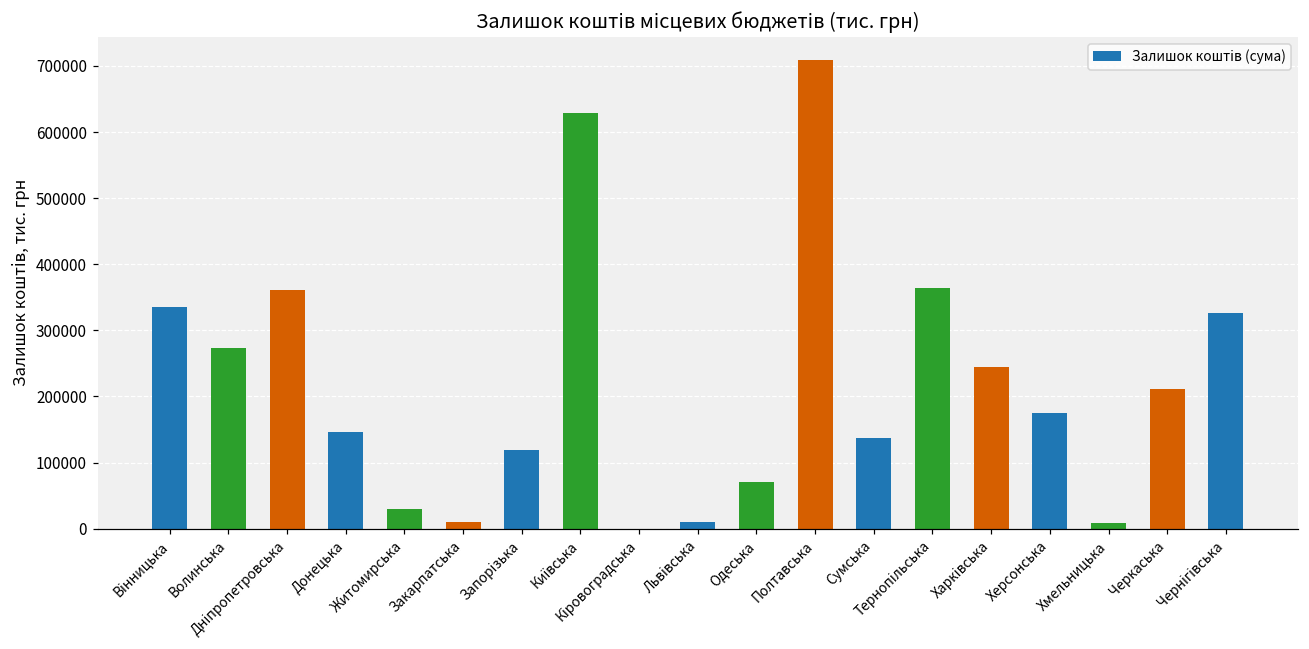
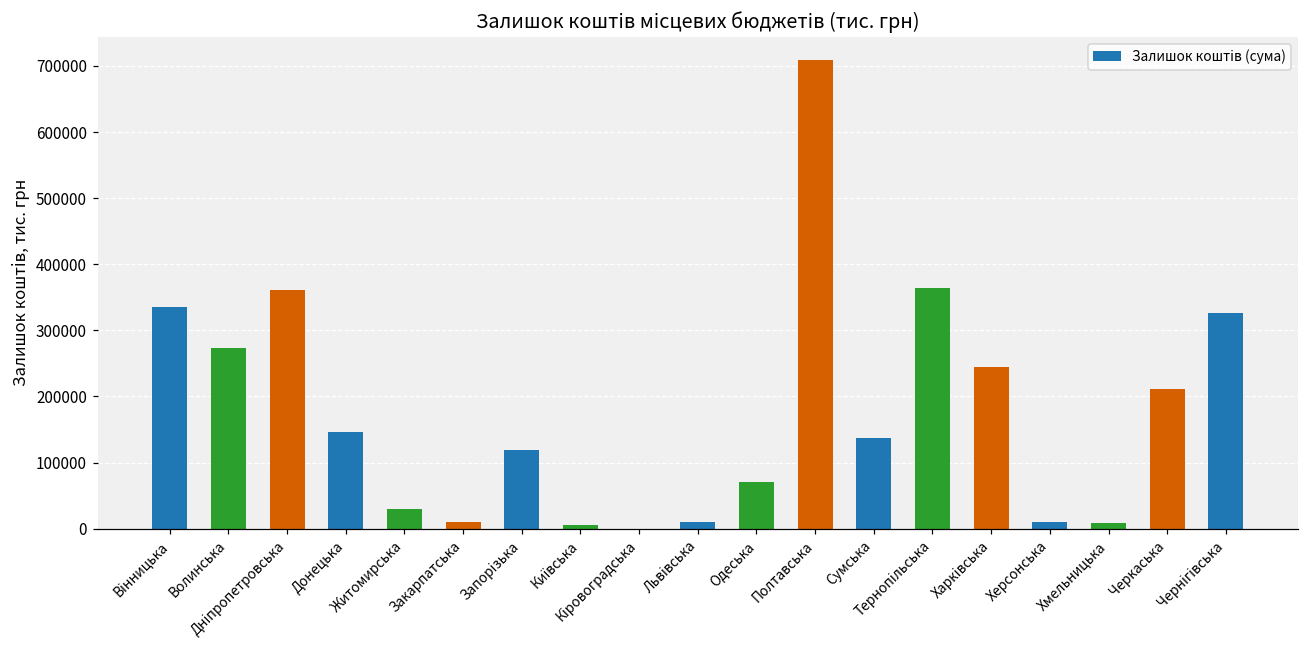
Київська: 630000 -> 0
Херсонська: 170000 -> 10000
